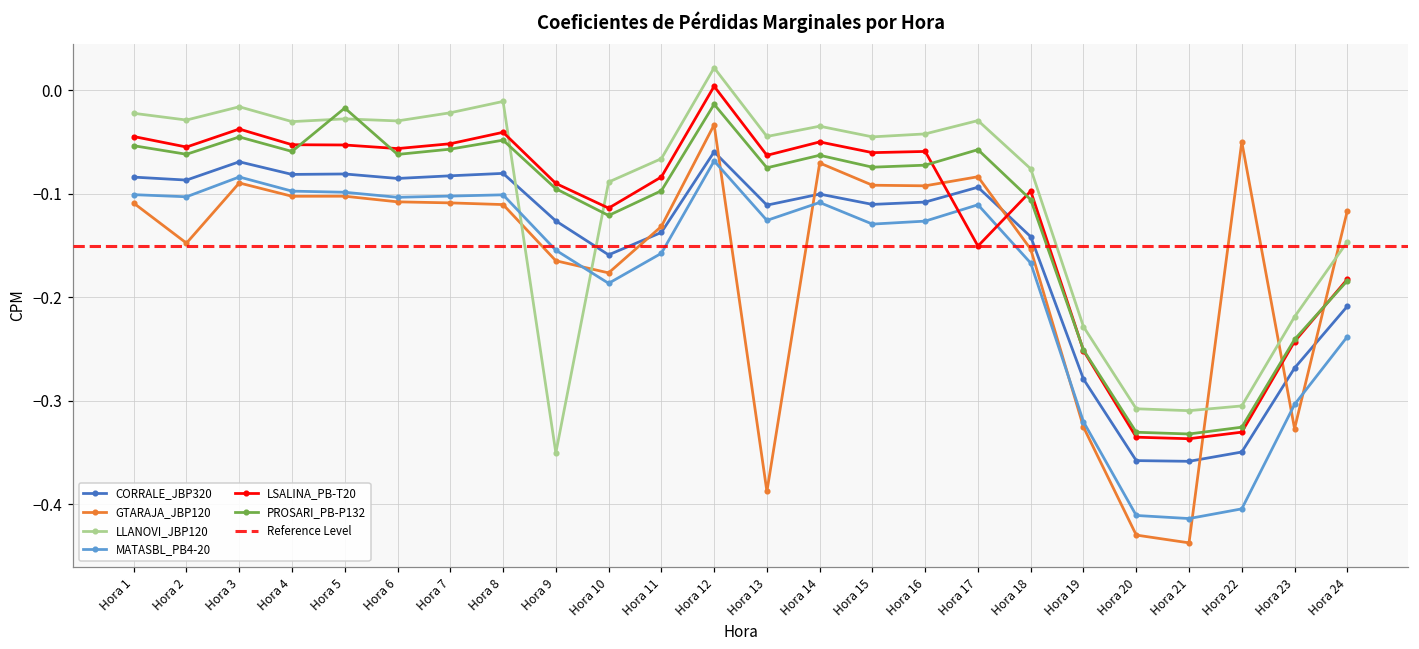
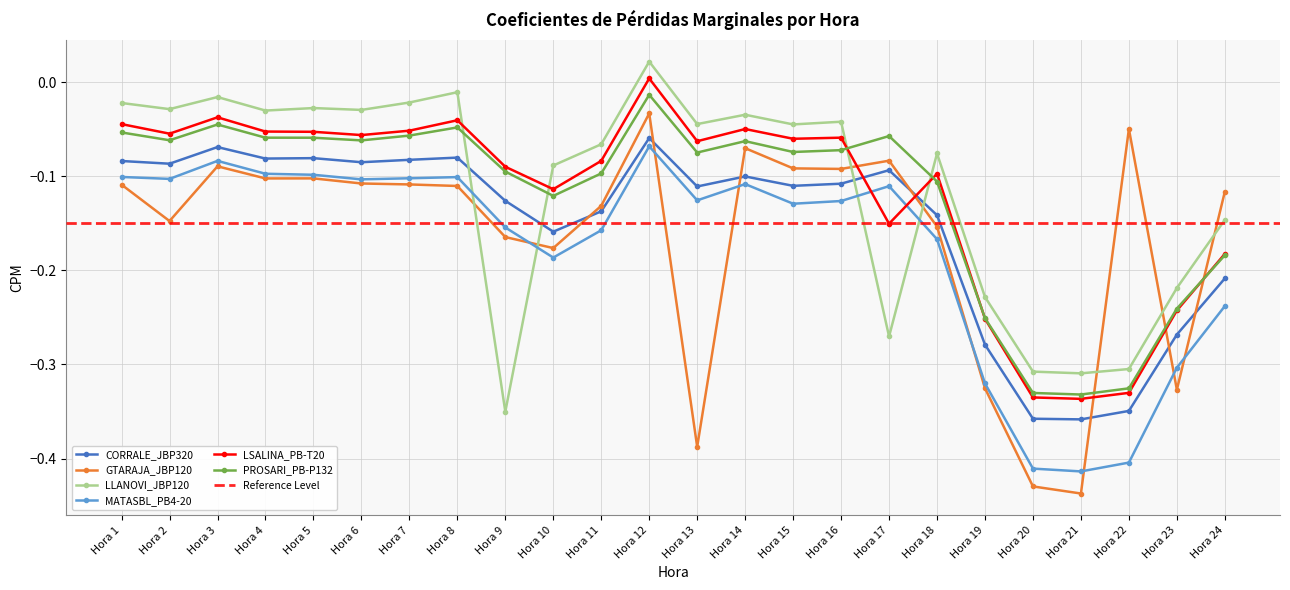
PROSARI_PB-P132, Hora 5: -0.02 -> -0.06
LLANOVI_JBP120, Hora 17: -0.03 -> -0.27
